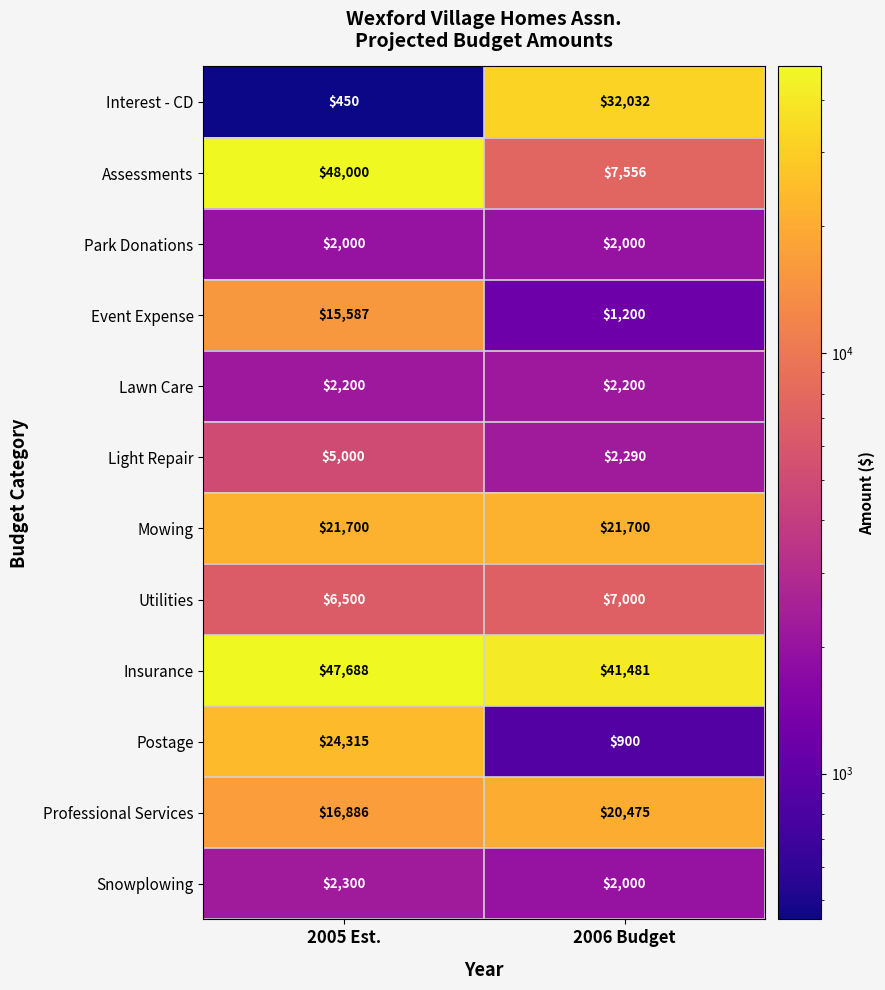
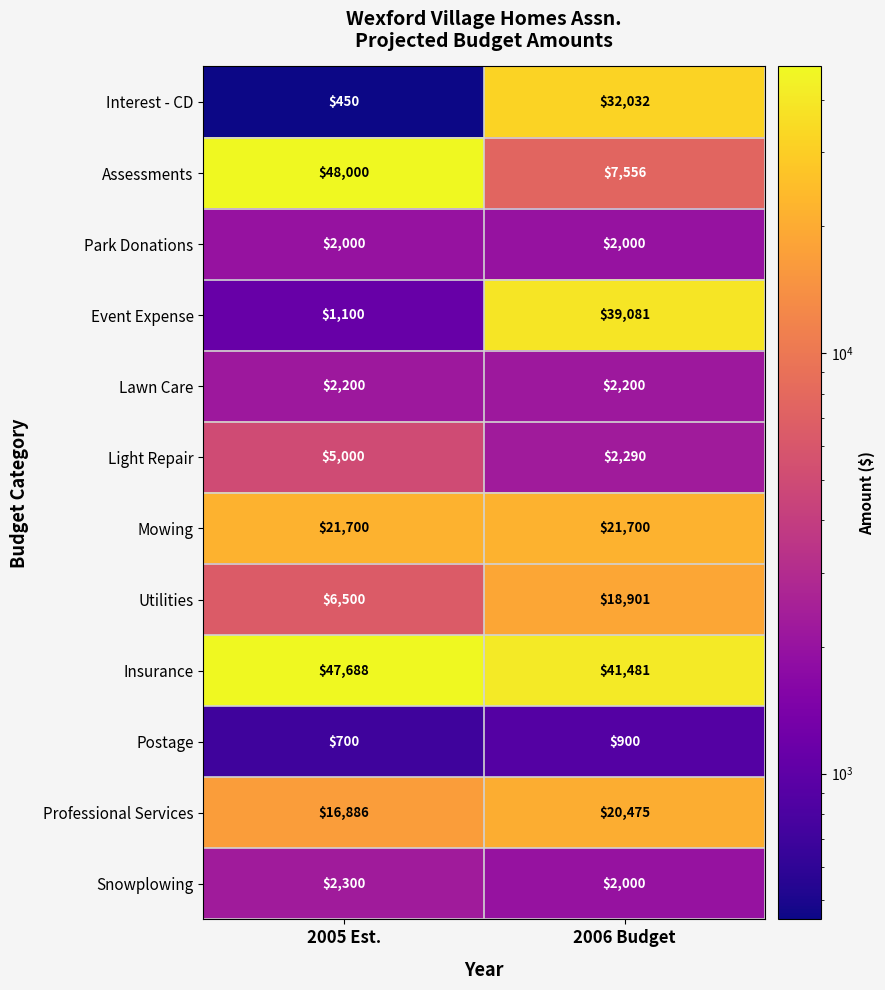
Event Expense, 2005 Est.: $15,587 -> $1,100
Event Expense, 2006 Budget: $1,200 -> $39,081
Utilities, 2006 Budget: $7,000 -> $18,901
Postage, 2005 Est.: $24,315 -> $700
